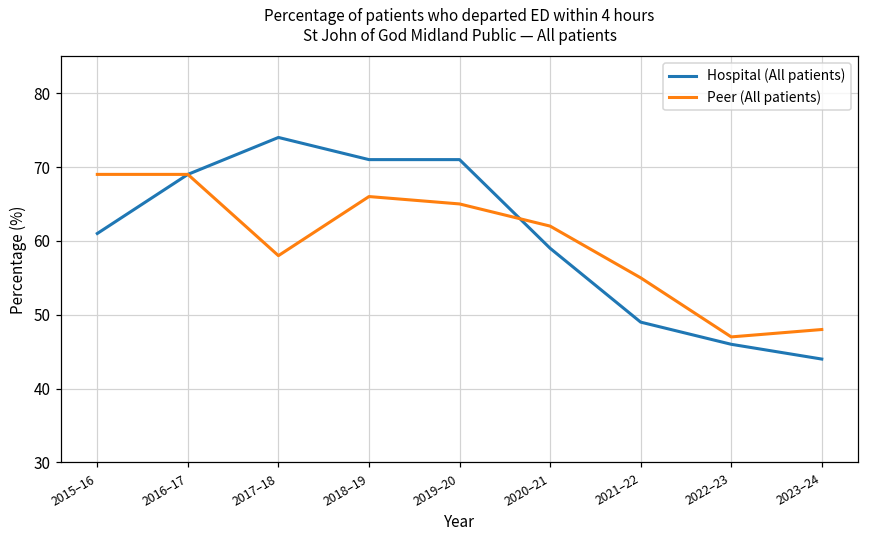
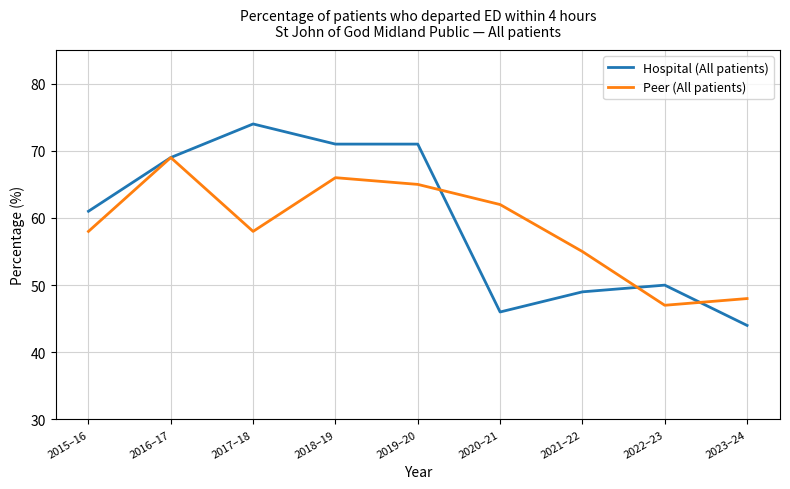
Peer (All patients), 2015–16: 69 -> 58
Hospital (All patients), 2020–21: 59 -> 46
Hospital (All patients), 2022–23: 46 -> 50
